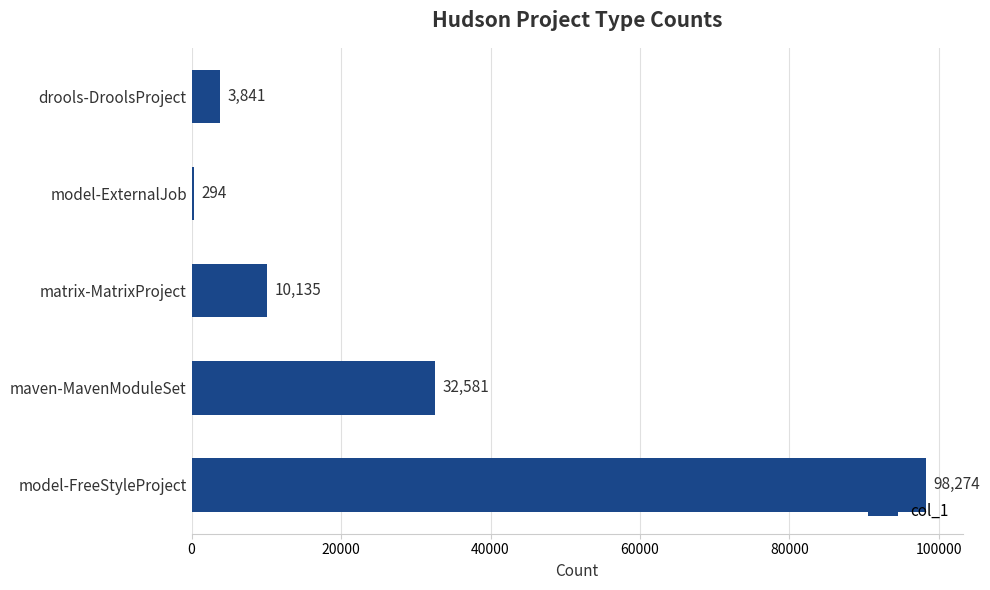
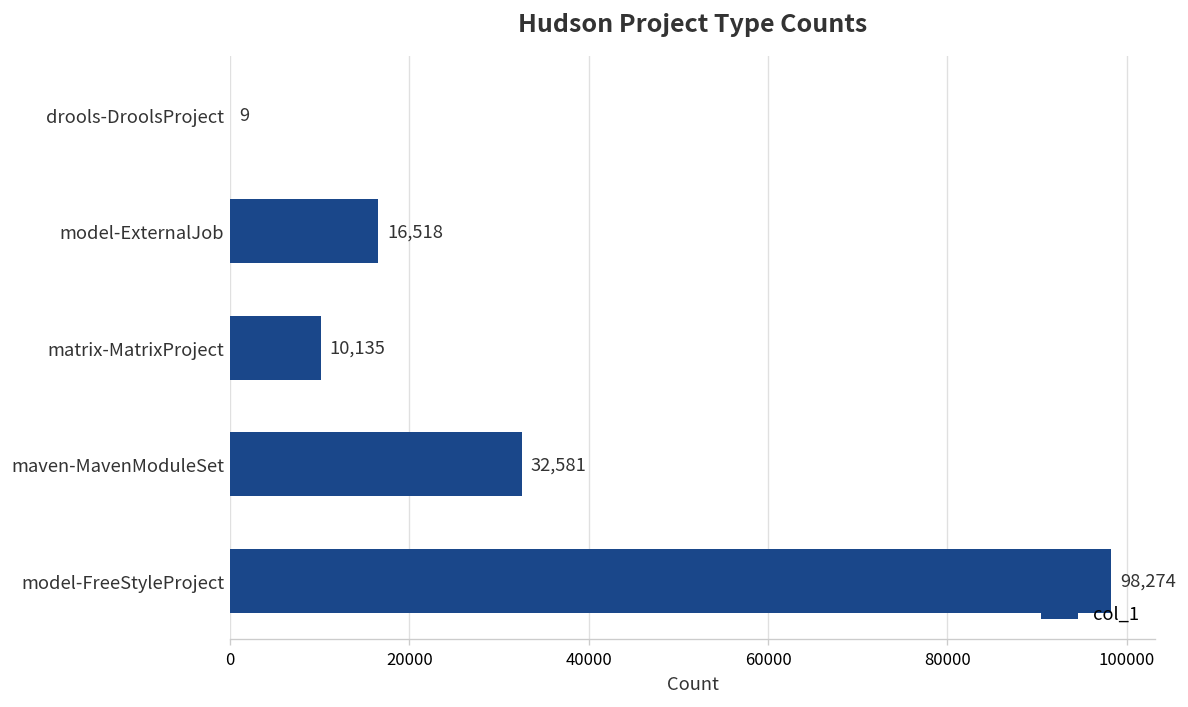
drools-DroolsProject: 3,841 -> 9
model-ExternalJob: 294 -> 16,518
